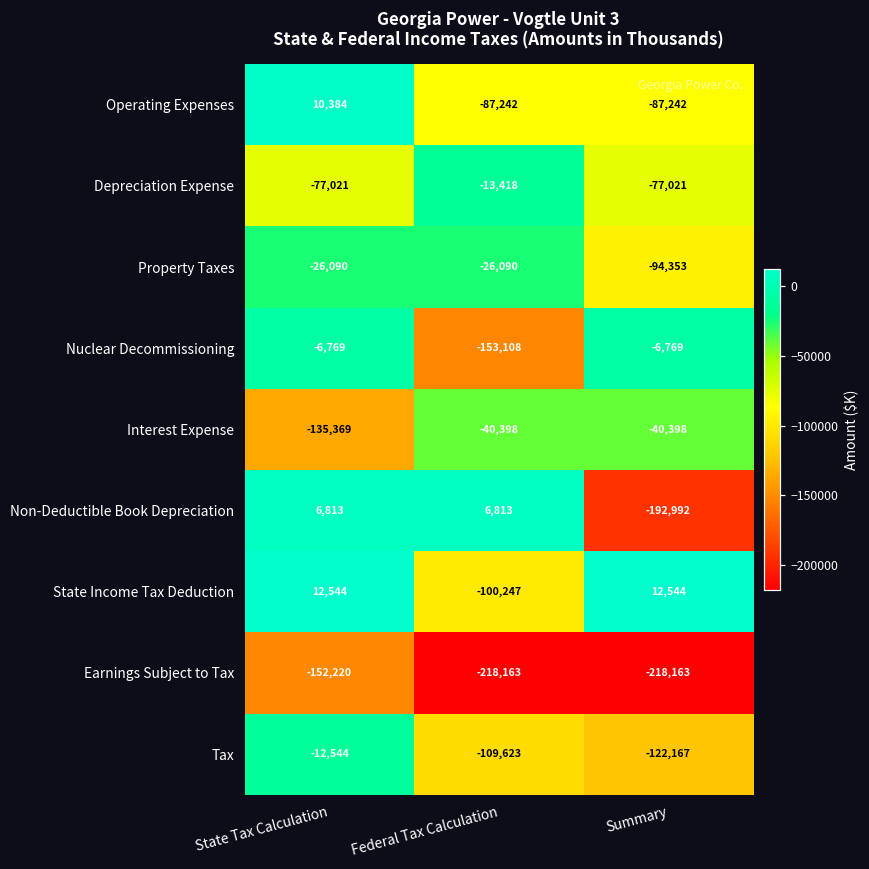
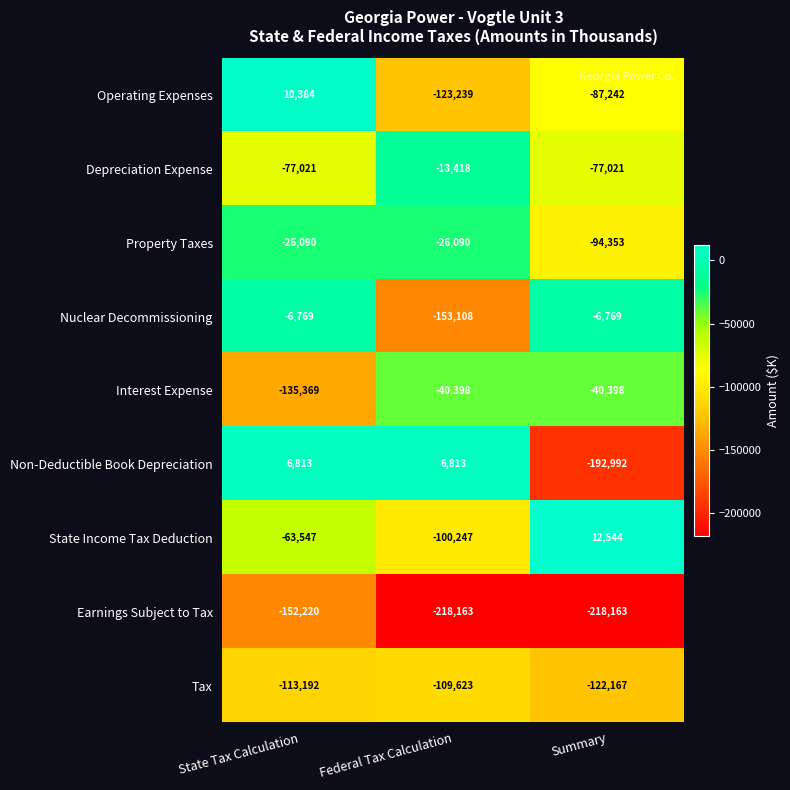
Operating Expenses, Federal Tax Calculation: -87,242 -> -123,239
State Income Tax Deduction, State Tax Calculation: 12,544 -> -63,547
Tax, State Tax Calculation: -12,544 -> -113,192
